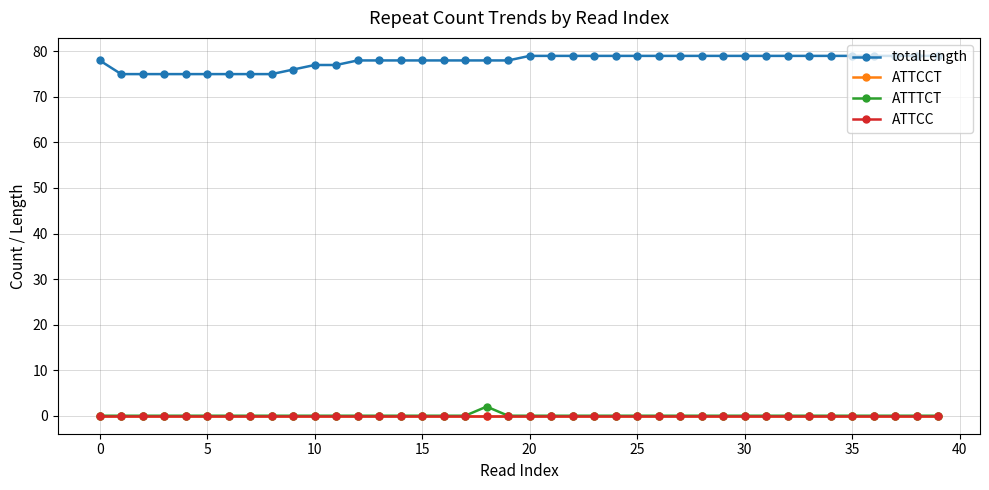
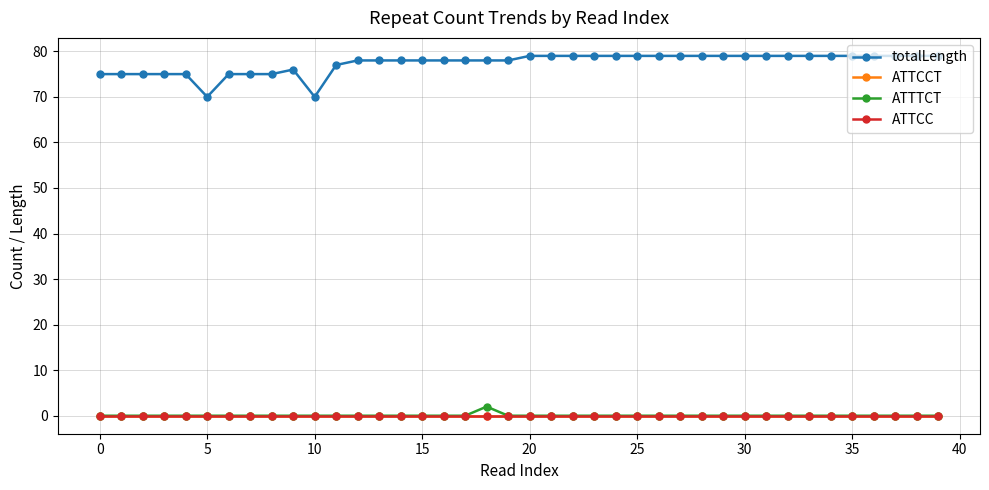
totalLength, 0: 78 -> 75
totalLength, 5: 75 -> 70
totalLength, 10: 77 -> 70
